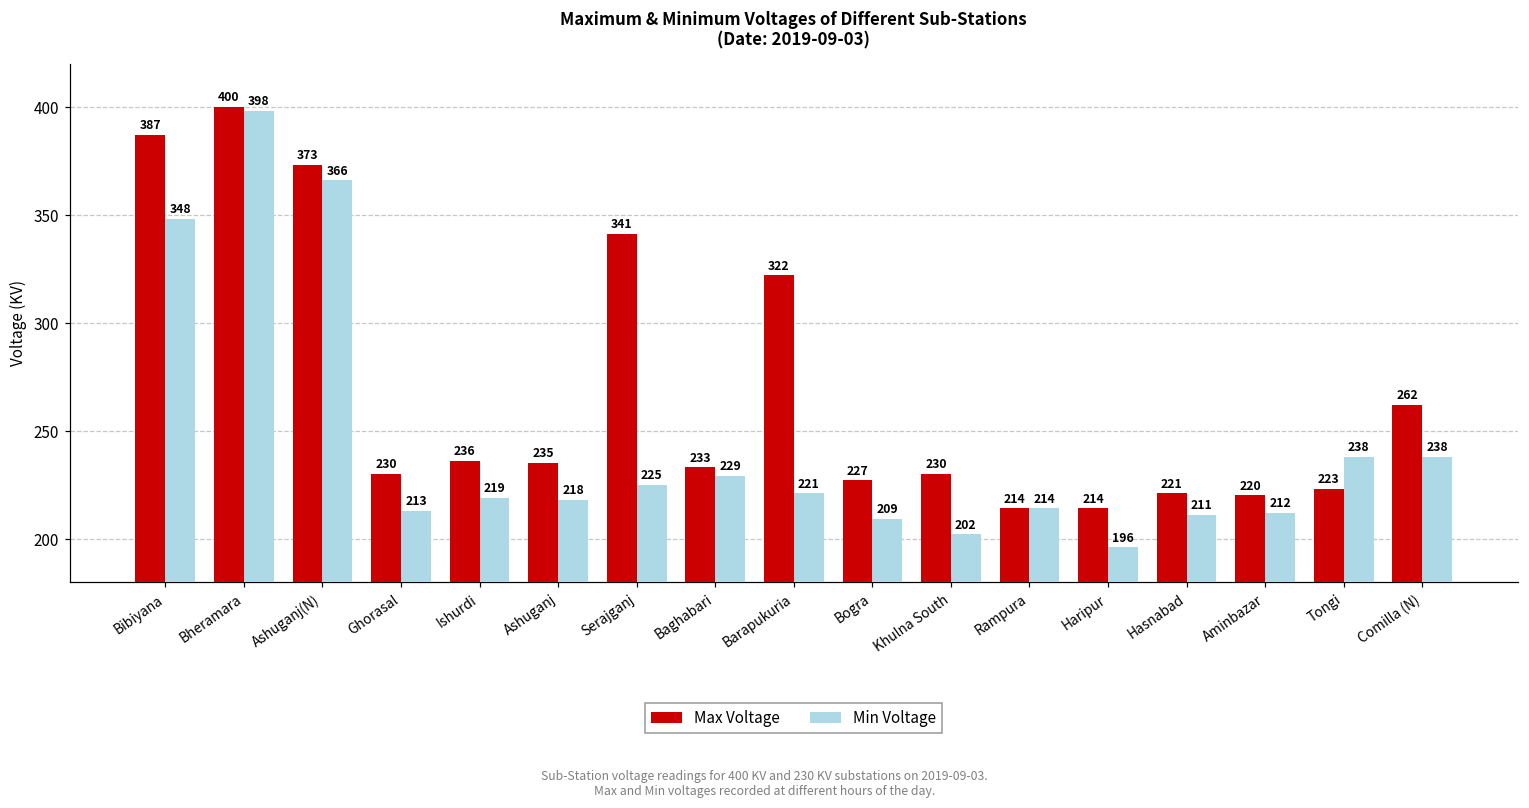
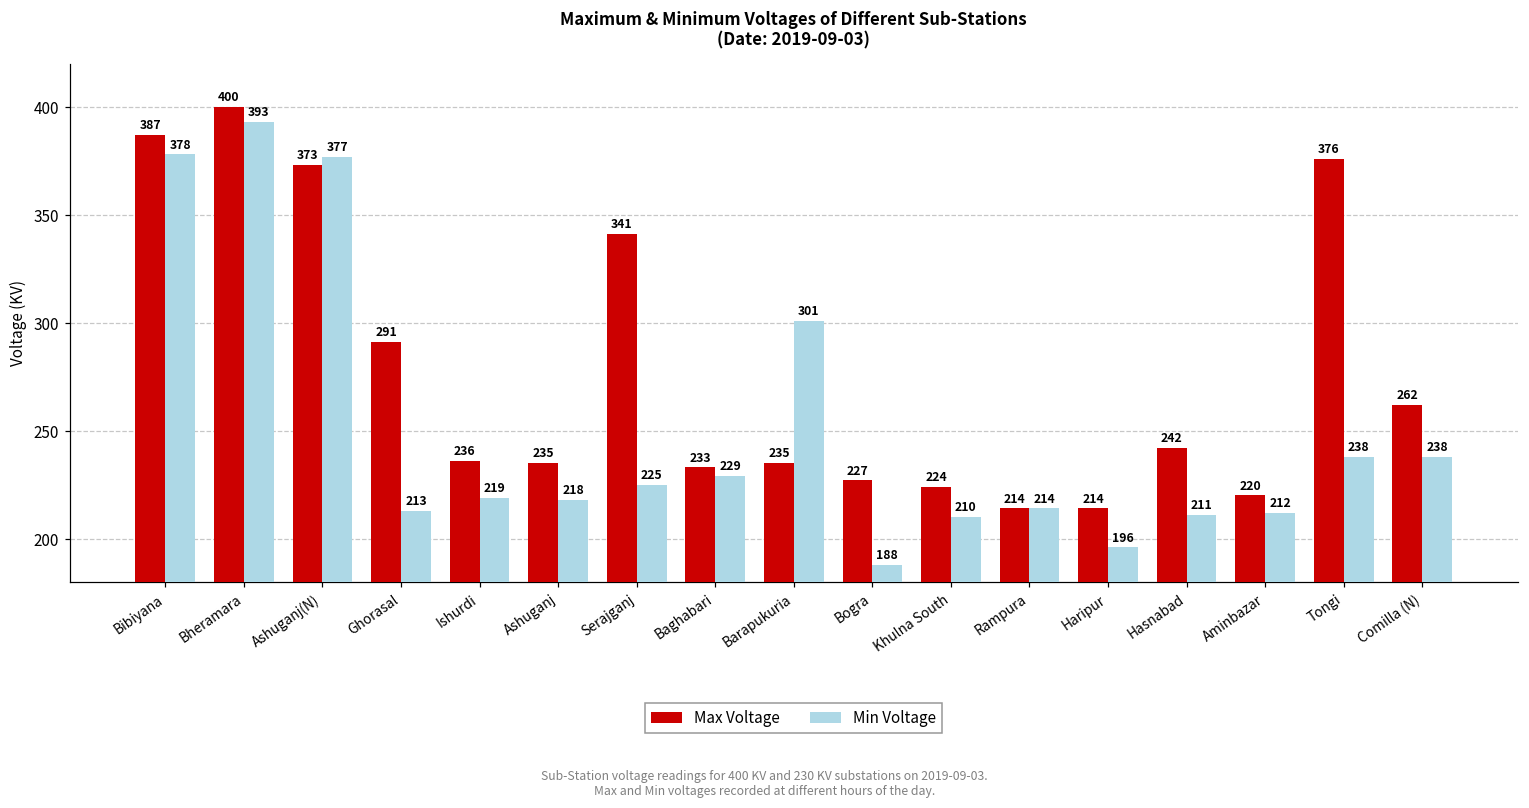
Min Voltage, Bibiyana: 348 -> 378
Min Voltage, Bheramara: 398 -> 393
Min Voltage, Ashuganj(N): 366 -> 377
Max Voltage, Ghorasal: 230 -> 291
Max Voltage, Barapukuria: 322 -> 235
Min Voltage, Barapukuria: 221 -> 301
Min Voltage, Bogra: 209 -> 188
Max Voltage, Khulna South: 230 -> 224
Min Voltage, Khulna South: 202 -> 210
Max Voltage, Hasnabad: 221 -> 242
Max Voltage, Tongi: 223 -> 376
